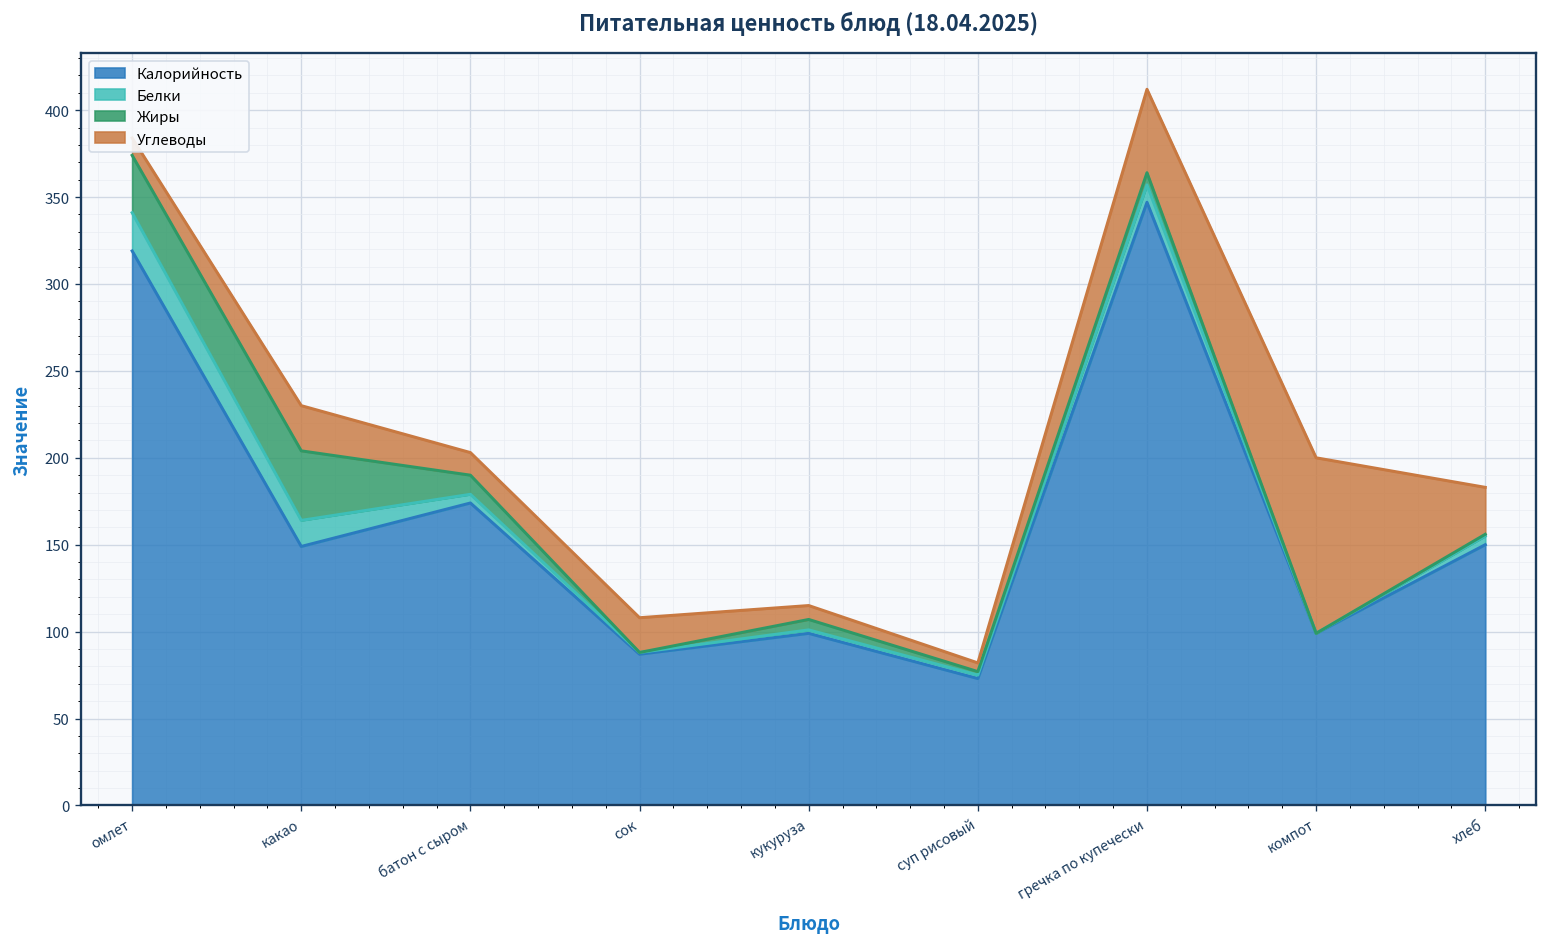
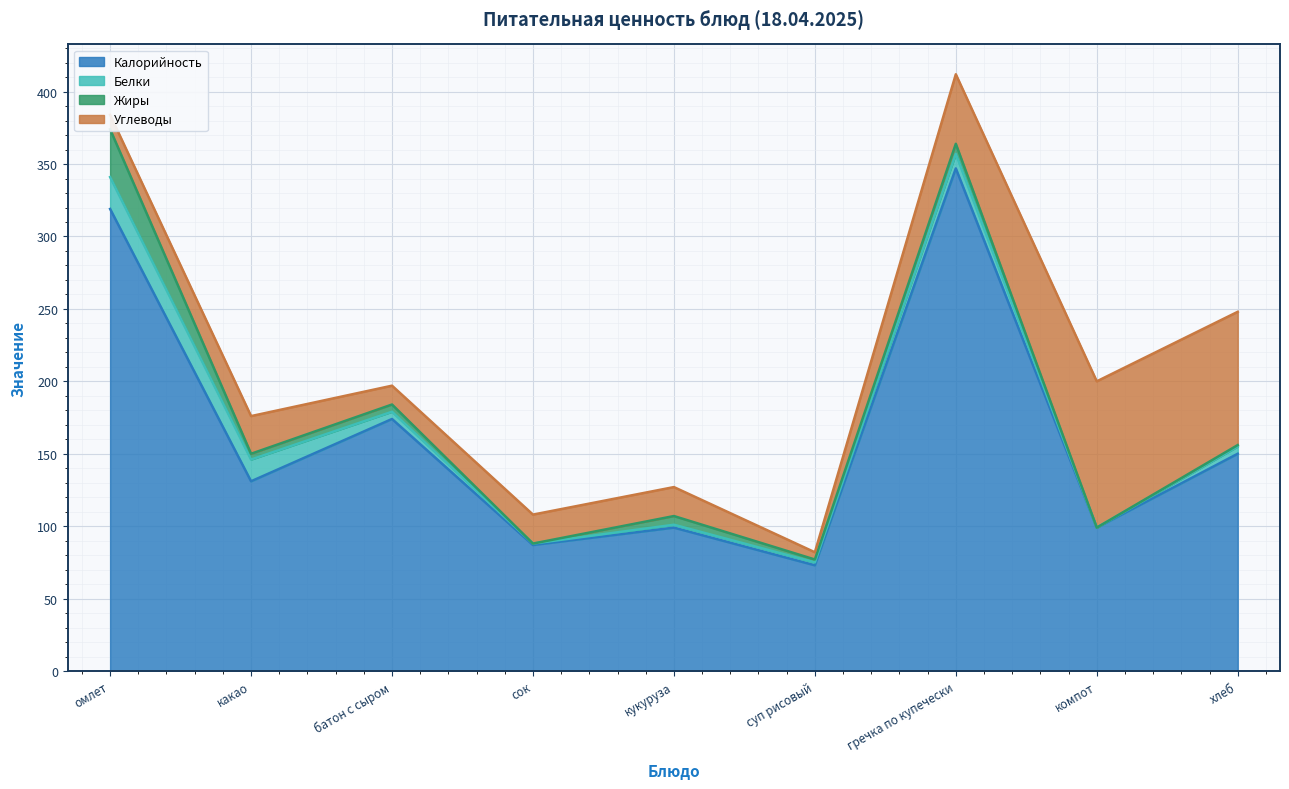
Калорийность, какао: 149 -> 131
Жиры, какао: 40 -> 4
Жиры, батон с сыром: 11 -> 5
Углеводы, кукуруза: 8 -> 20
Углеводы, хлеб: 27 -> 92
